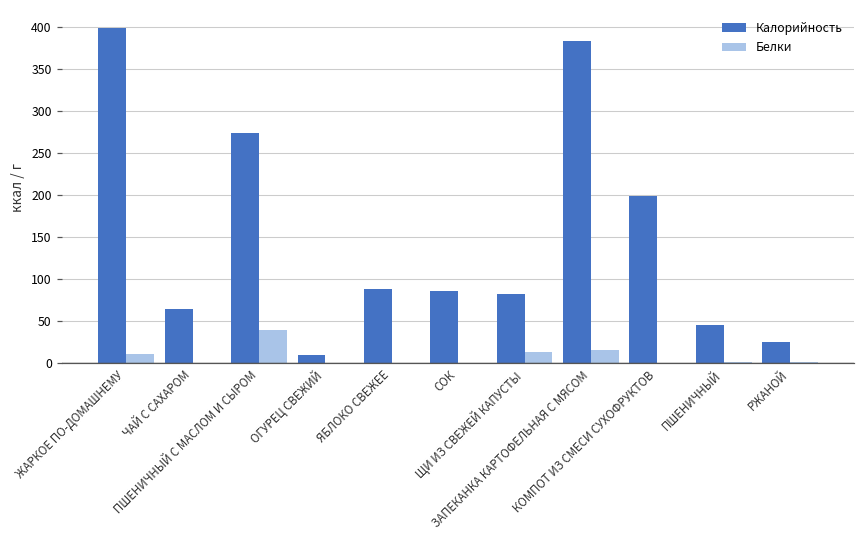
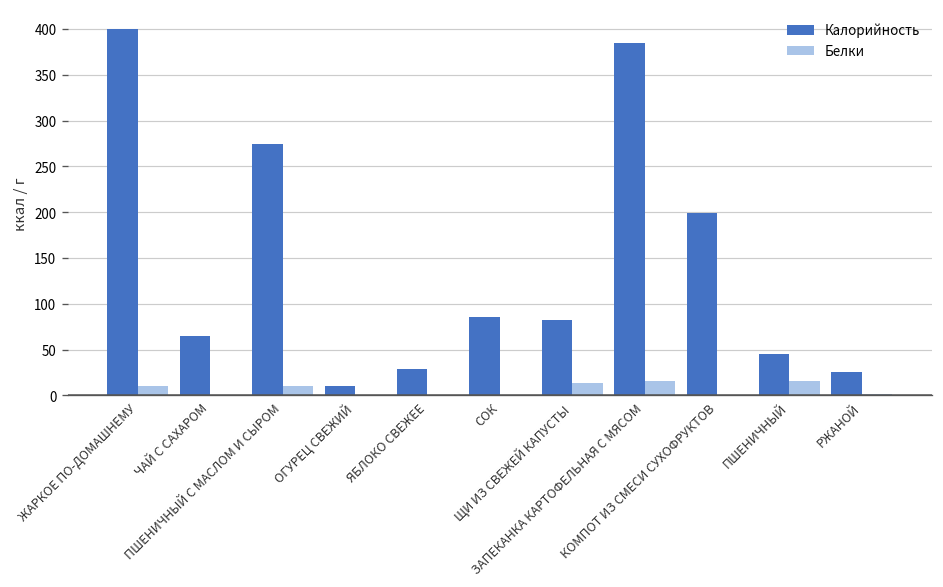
Белки, ПШЕНИЧНЫЙ С МАСЛОМ И СЫРОМ: 40 -> 10
Калорийность, ЯБЛОКО СВЕЖЕЕ: 90 -> 30
Белки, ПШЕНИЧНЫЙ: 0 -> 20
